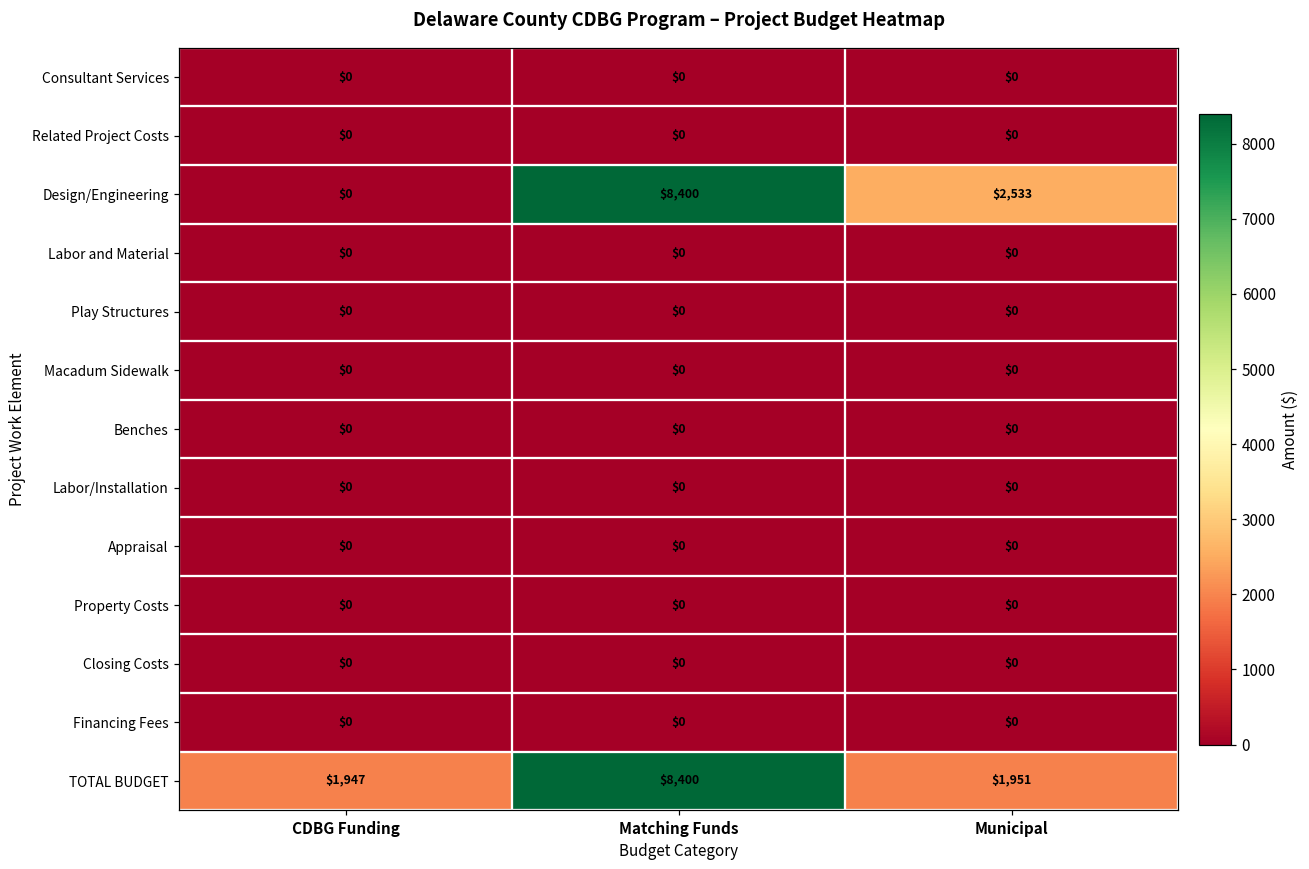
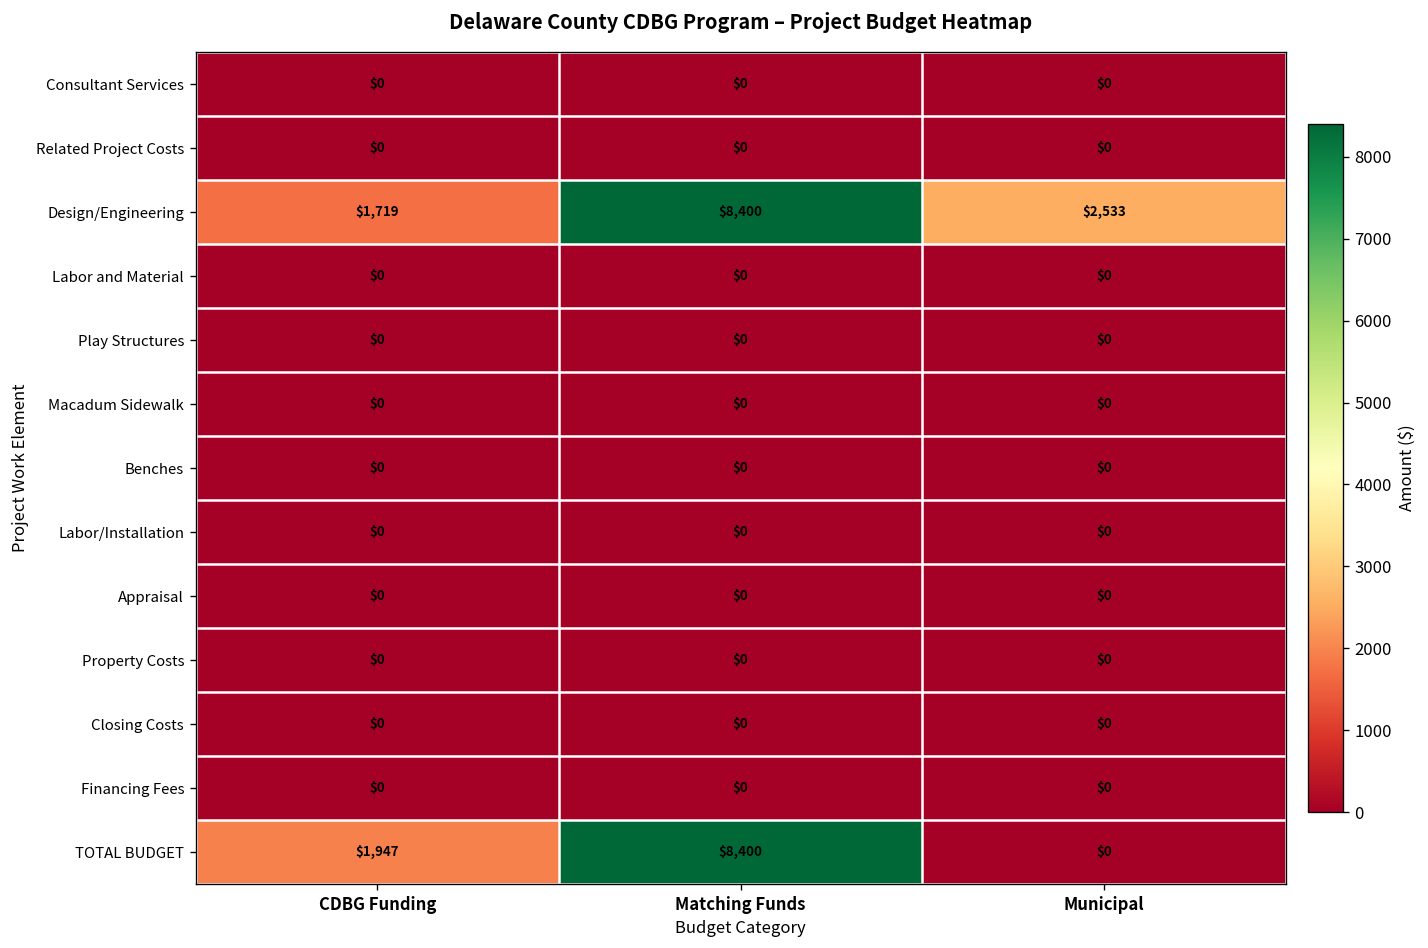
Design/Engineering, CDBG Funding: $0 -> $1,719
TOTAL BUDGET, Municipal: $1,951 -> $0
